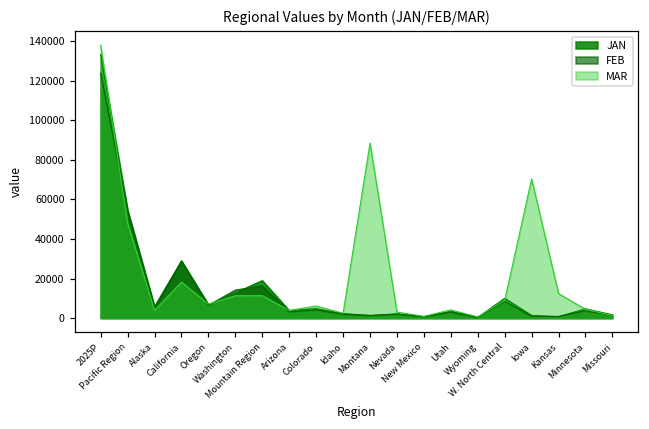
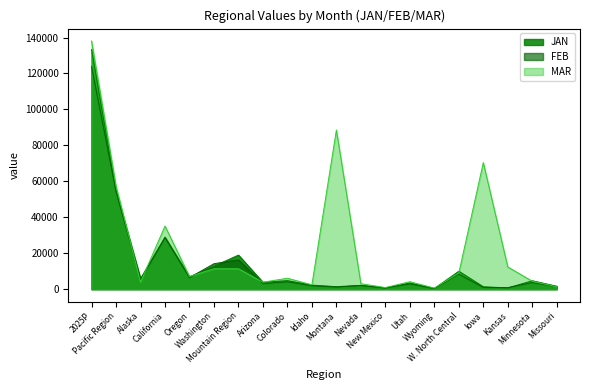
MAR, Pacific Region: 48000 -> 57000
MAR, California: 18000 -> 35000
